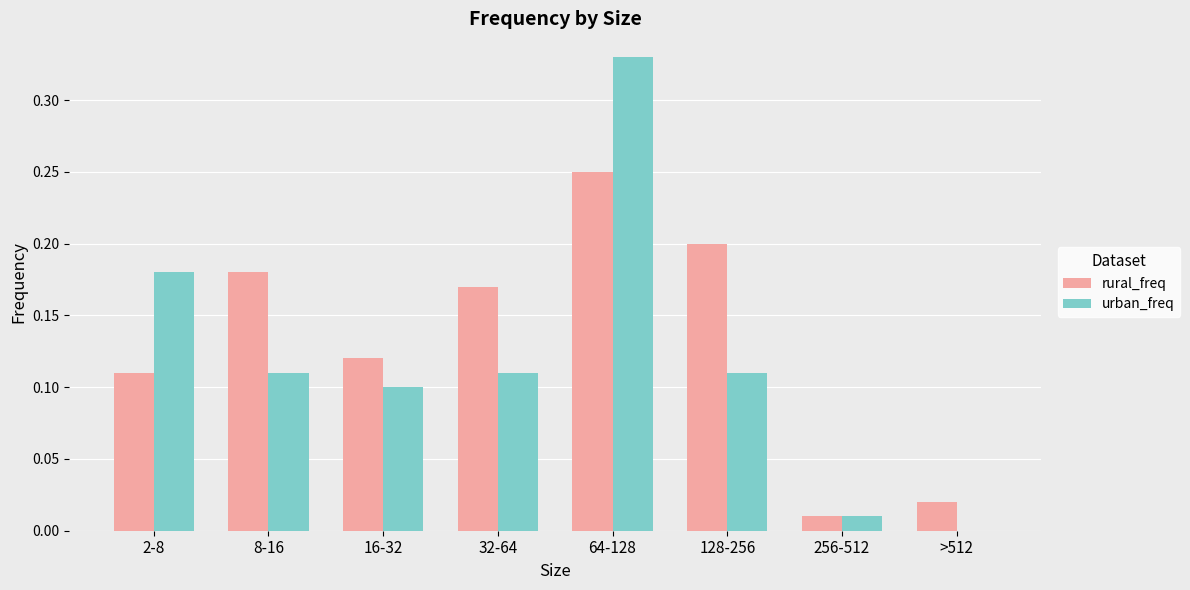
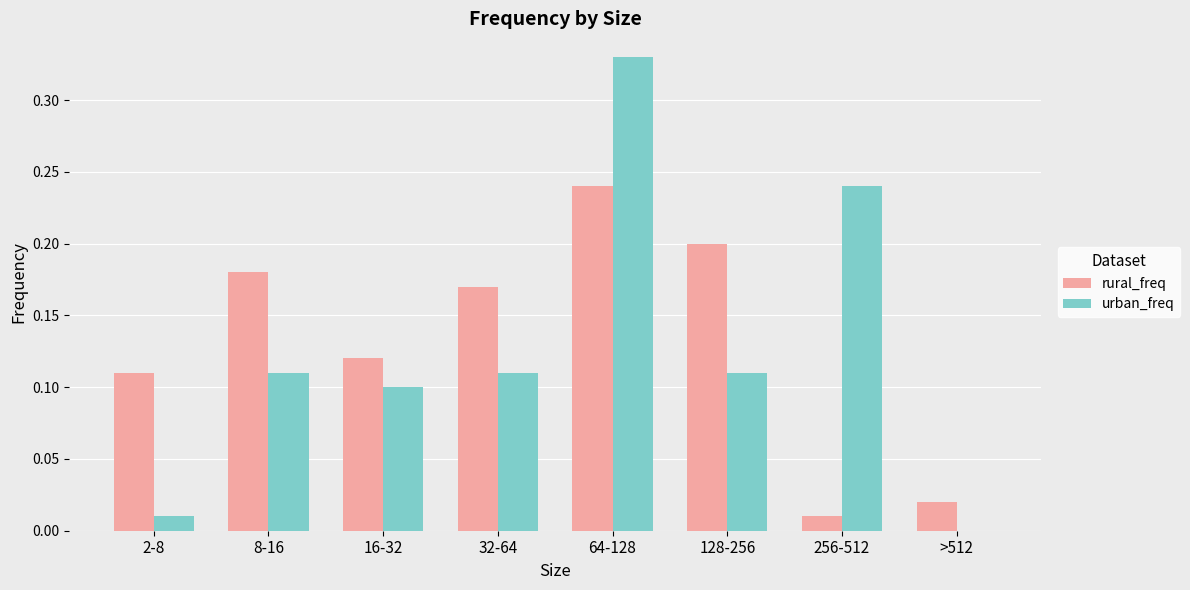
urban_freq, 2-8: 0.18 -> 0.01
rural_freq, 64-128: 0.25 -> 0.24
urban_freq, 256-512: 0.01 -> 0.24
